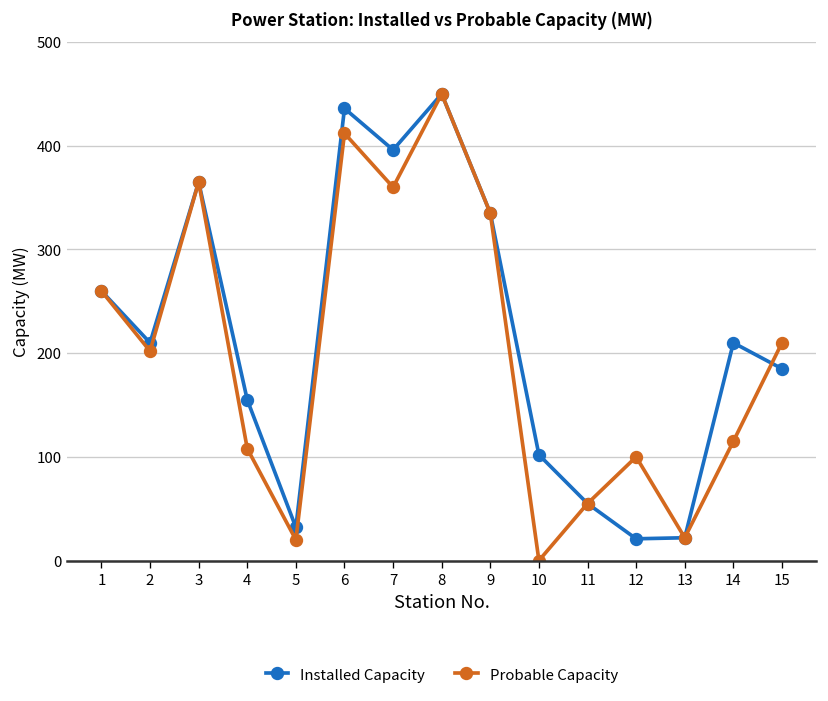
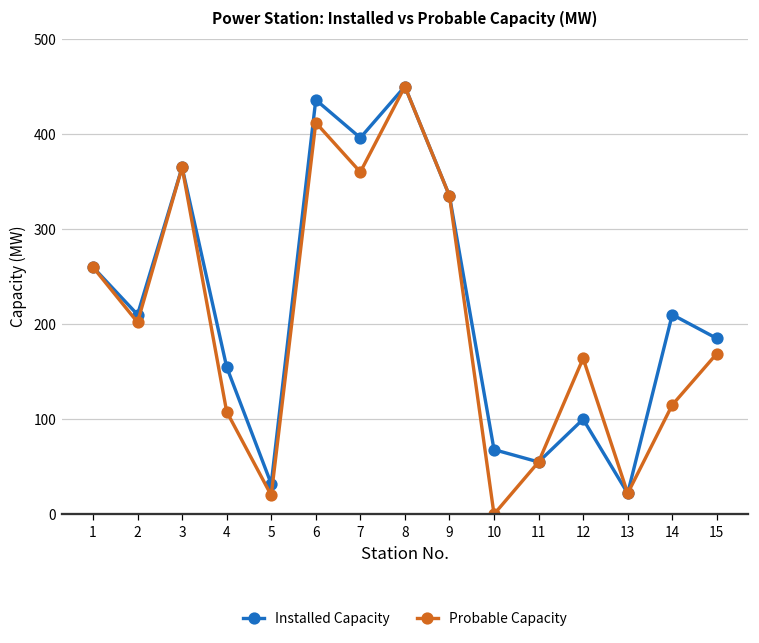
Installed Capacity, 10: 100 -> 70
Installed Capacity, 12: 20 -> 100
Probable Capacity, 12: 100 -> 160
Probable Capacity, 15: 210 -> 170
